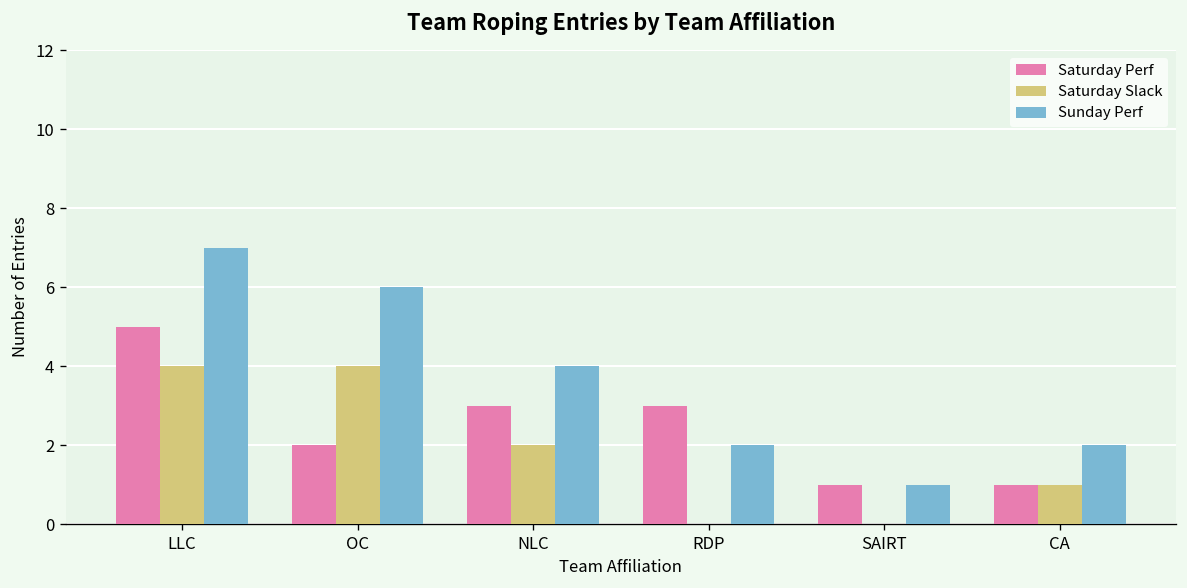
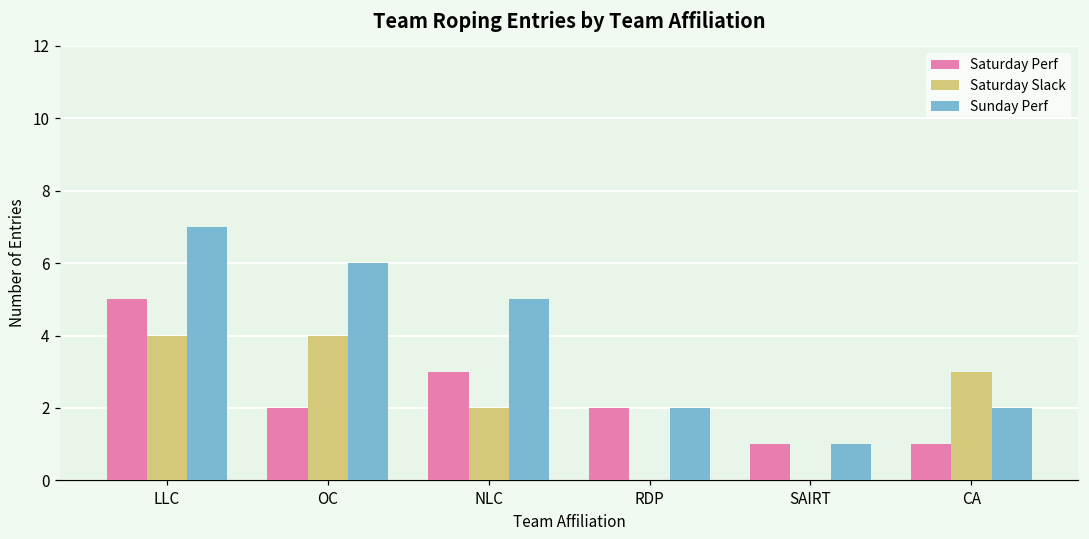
Sunday Perf, NLC: 4 -> 5
Saturday Perf, RDP: 3 -> 2
Saturday Slack, CA: 1 -> 3
